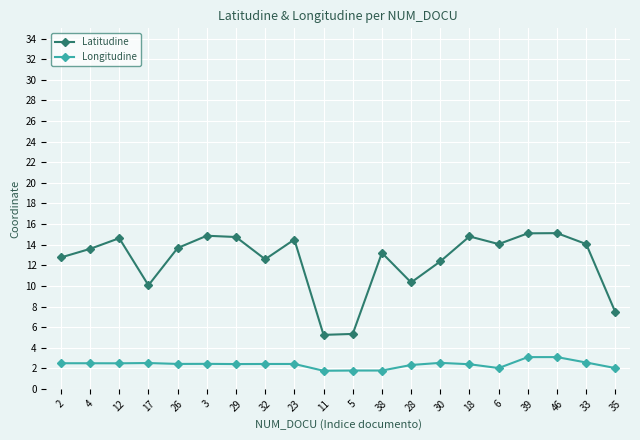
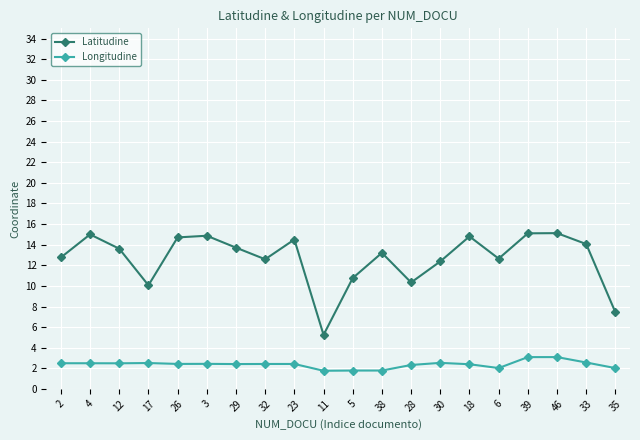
Latitudine, 4: 13.6 -> 15.0
Latitudine, 12: 14.6 -> 13.6
Latitudine, 26: 13.7 -> 14.7
Latitudine, 29: 14.7 -> 13.7
Latitudine, 5: 5.3 -> 10.8
Latitudine, 6: 14.1 -> 12.6
